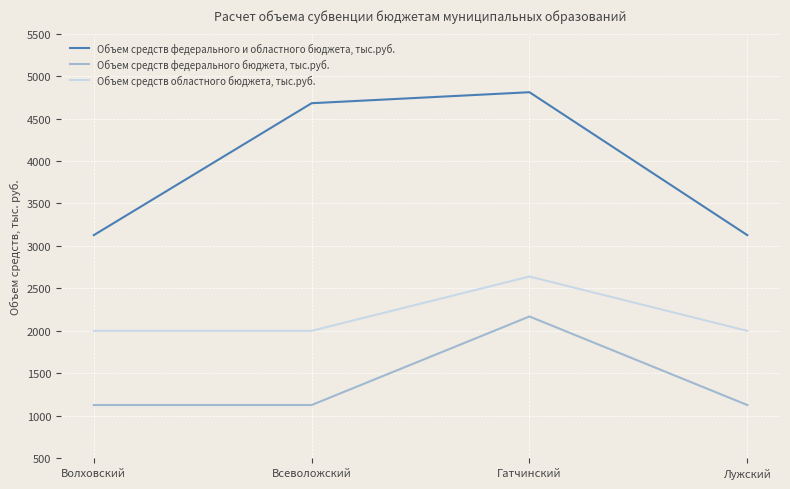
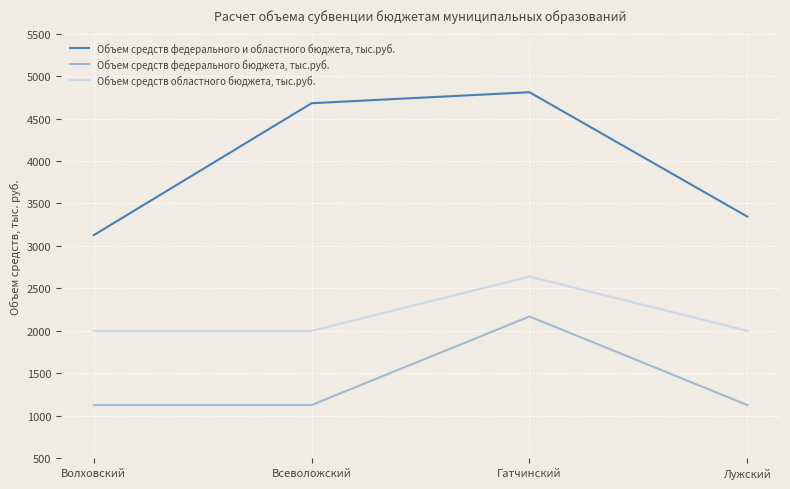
Объем средств федерального и областного бюджета, тыс.руб., Лужский: 3100 -> 3300
